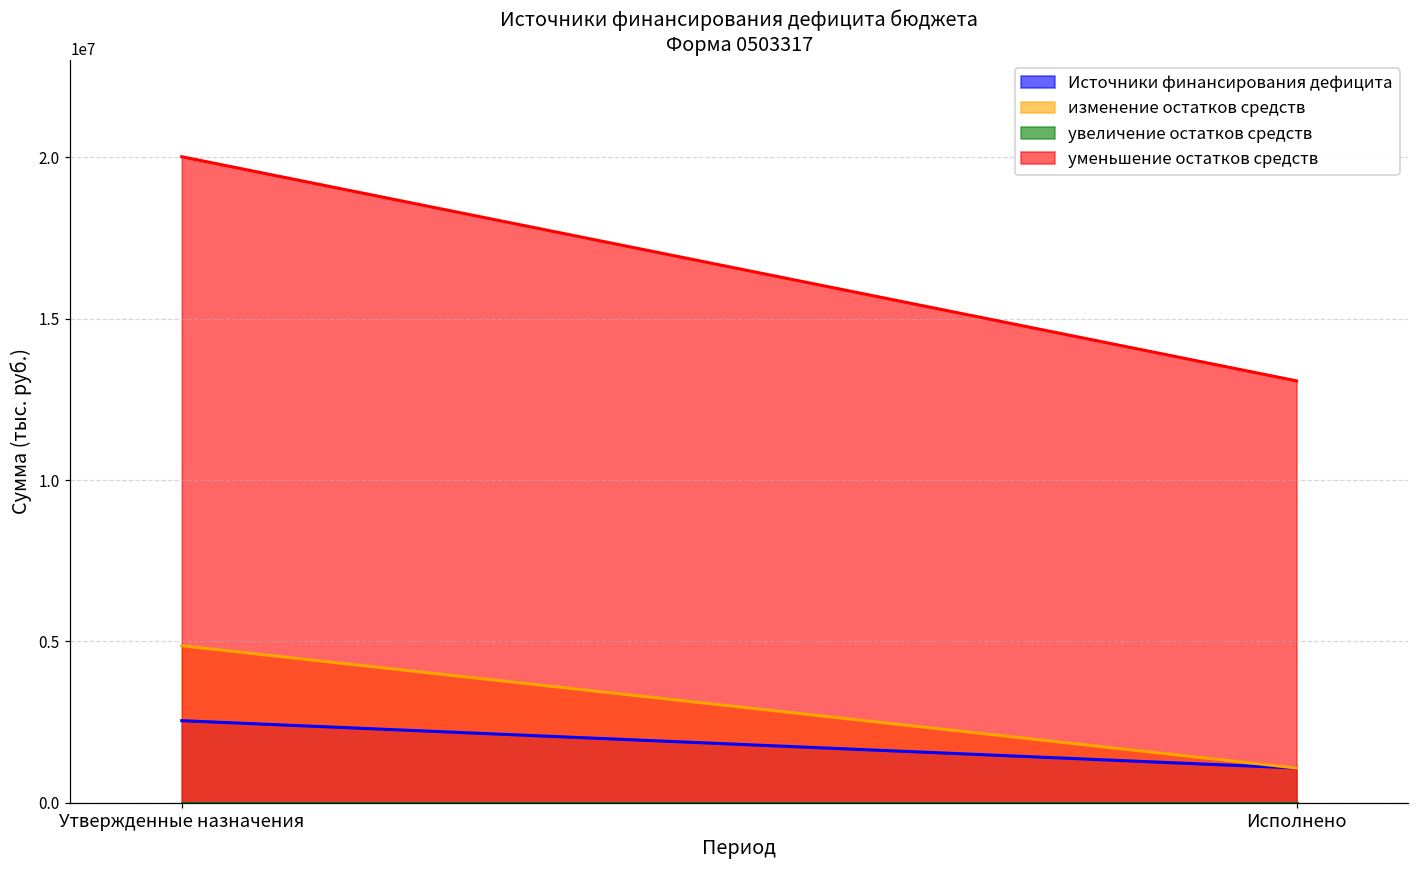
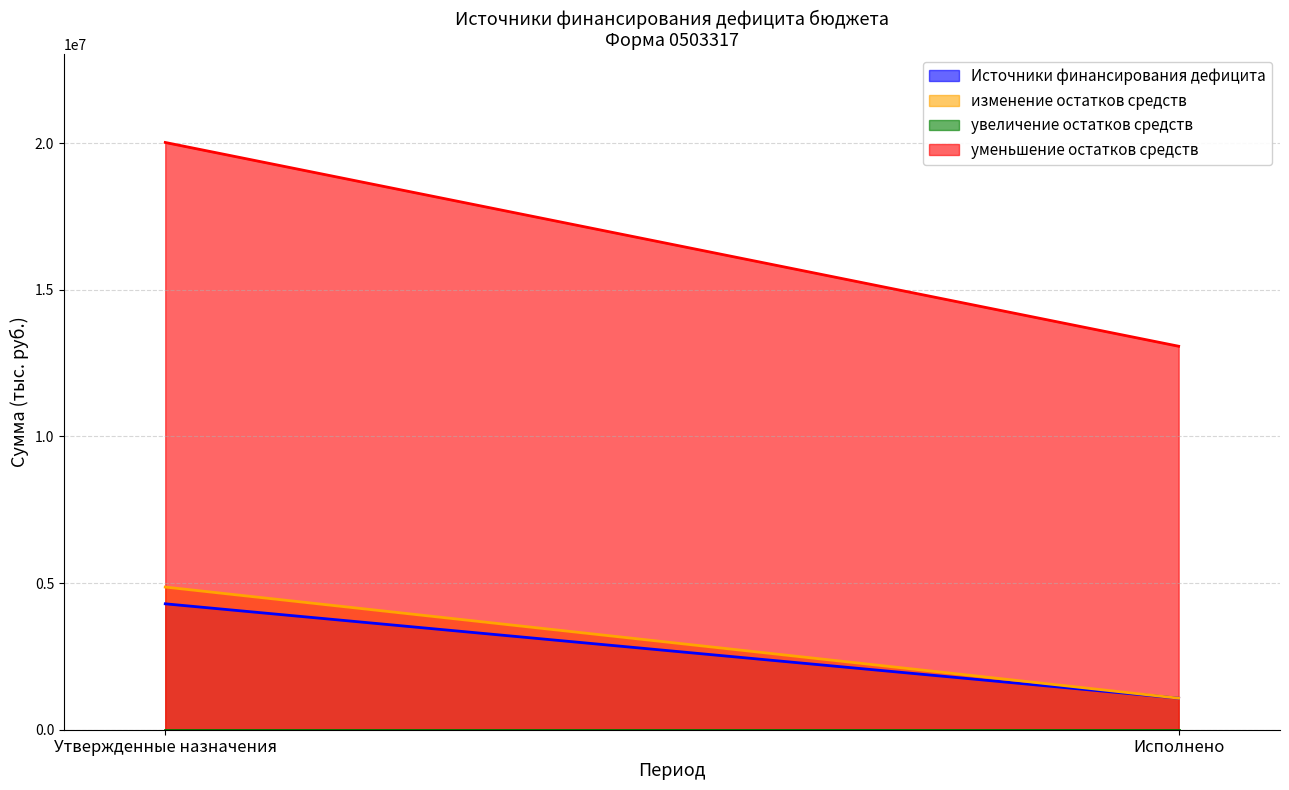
Источники финансирования дефицита, Утвержденные назначения: 2500000 -> 4300000
